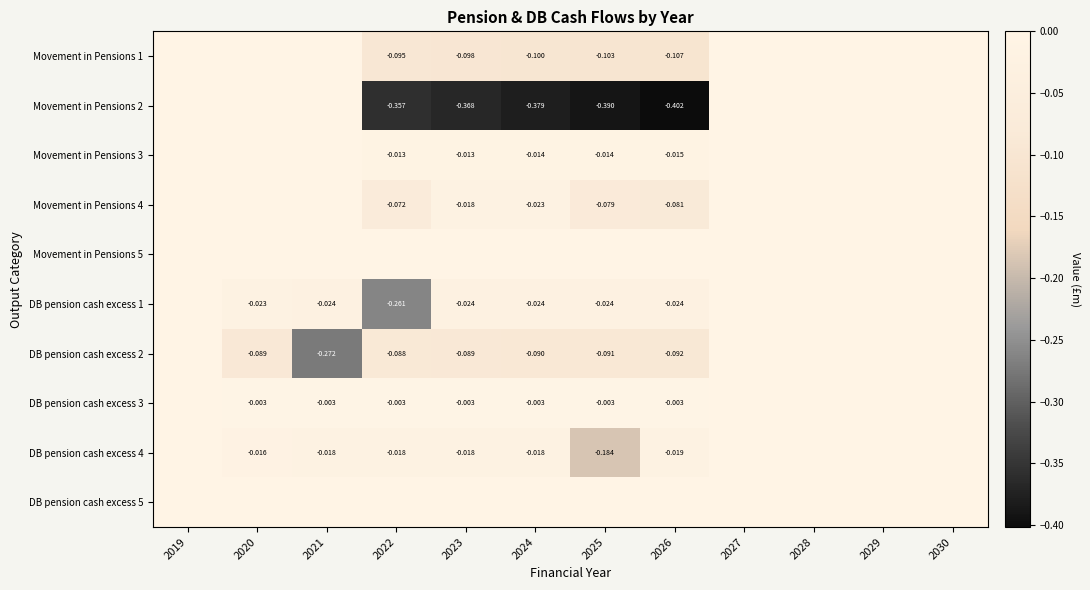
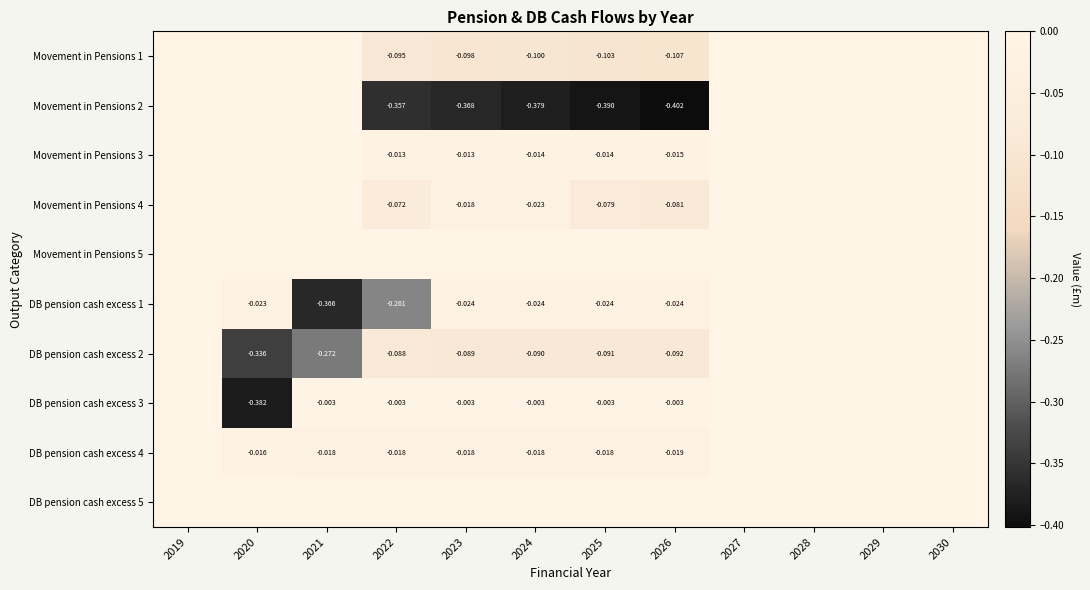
DB pension cash excess 1, 2021: -0.024 -> -0.366
DB pension cash excess 2, 2020: -0.089 -> -0.336
DB pension cash excess 3, 2020: -0.003 -> -0.382
DB pension cash excess 4, 2025: -0.184 -> -0.018
